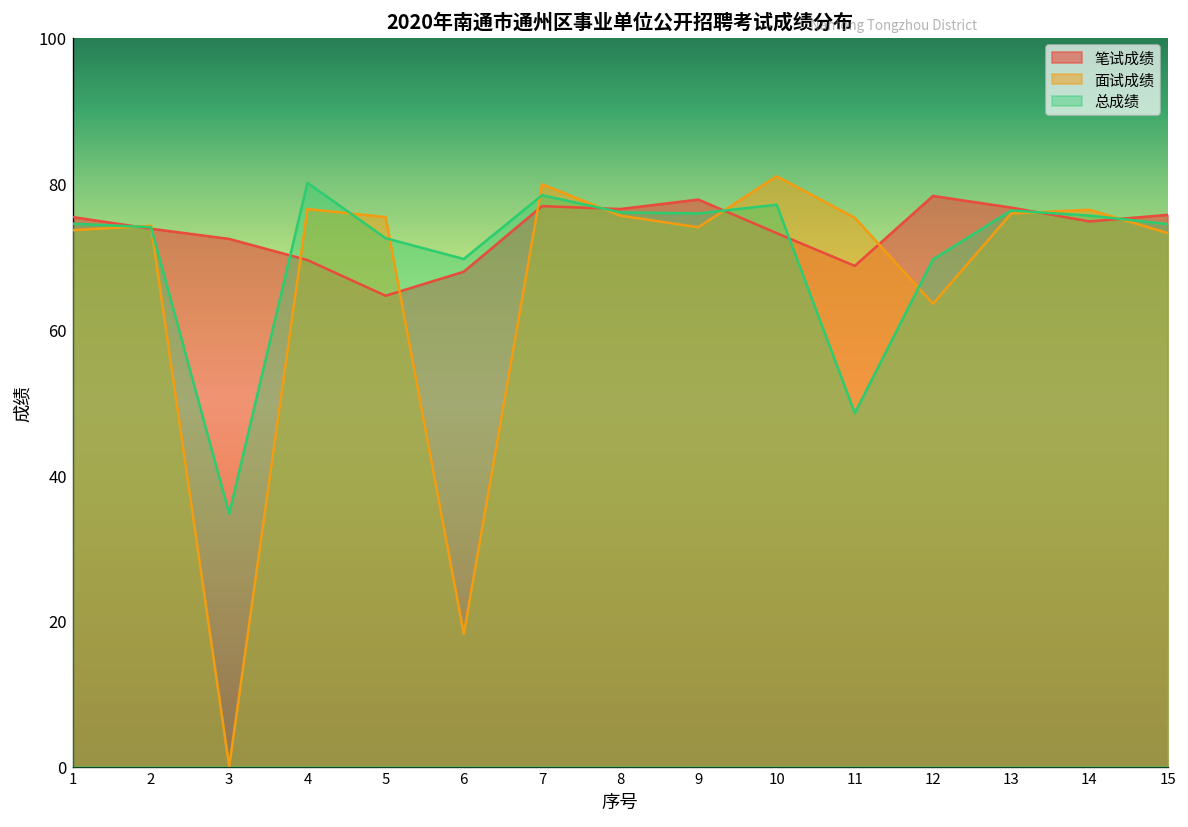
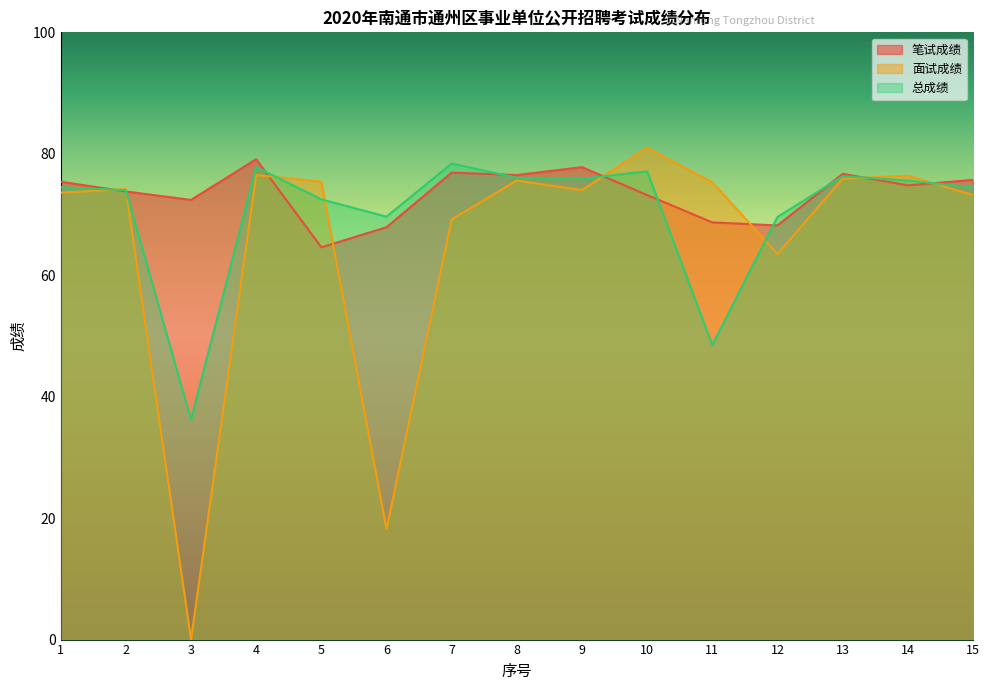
总成绩, 3: 35 -> 36
笔试成绩, 4: 70 -> 79
总成绩, 4: 80 -> 78
面试成绩, 7: 80 -> 69
笔试成绩, 12: 78 -> 68
